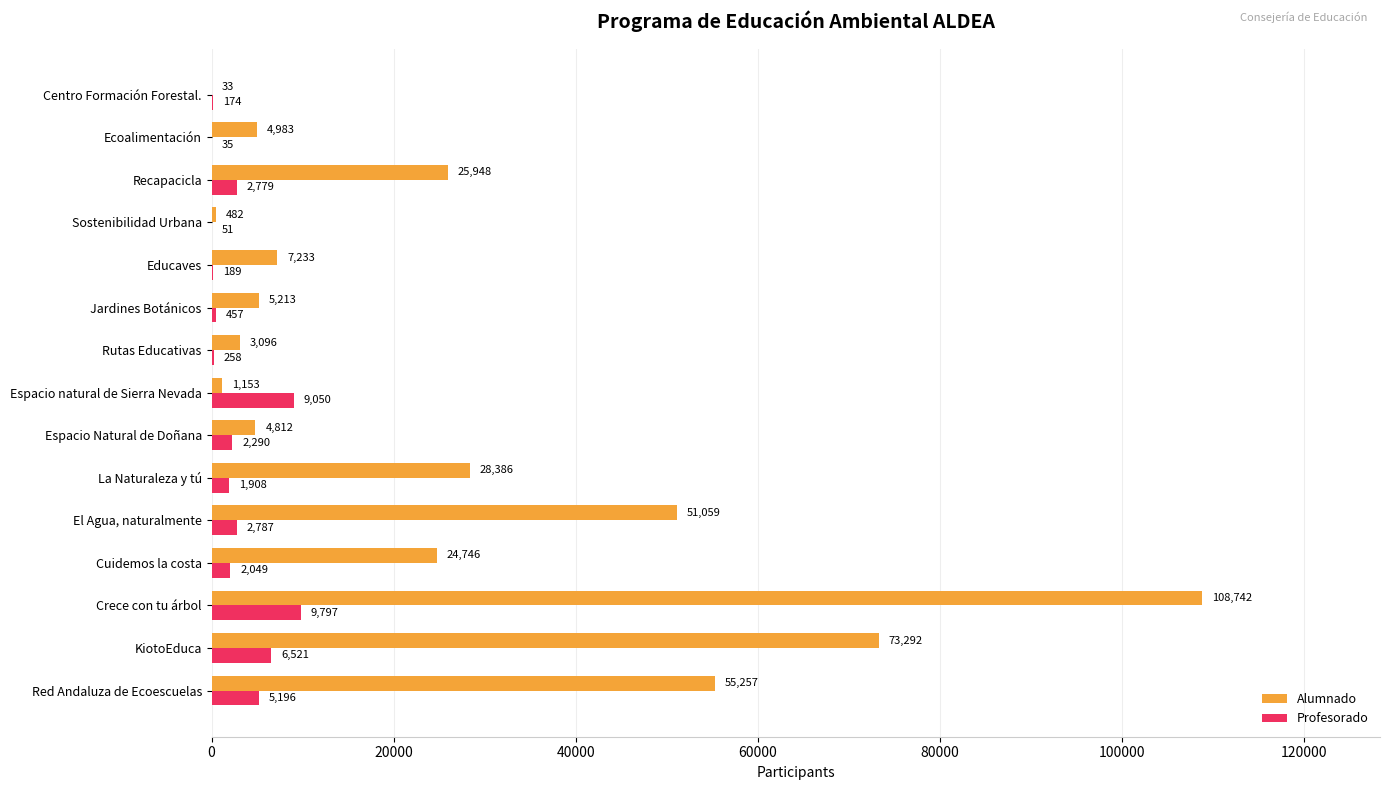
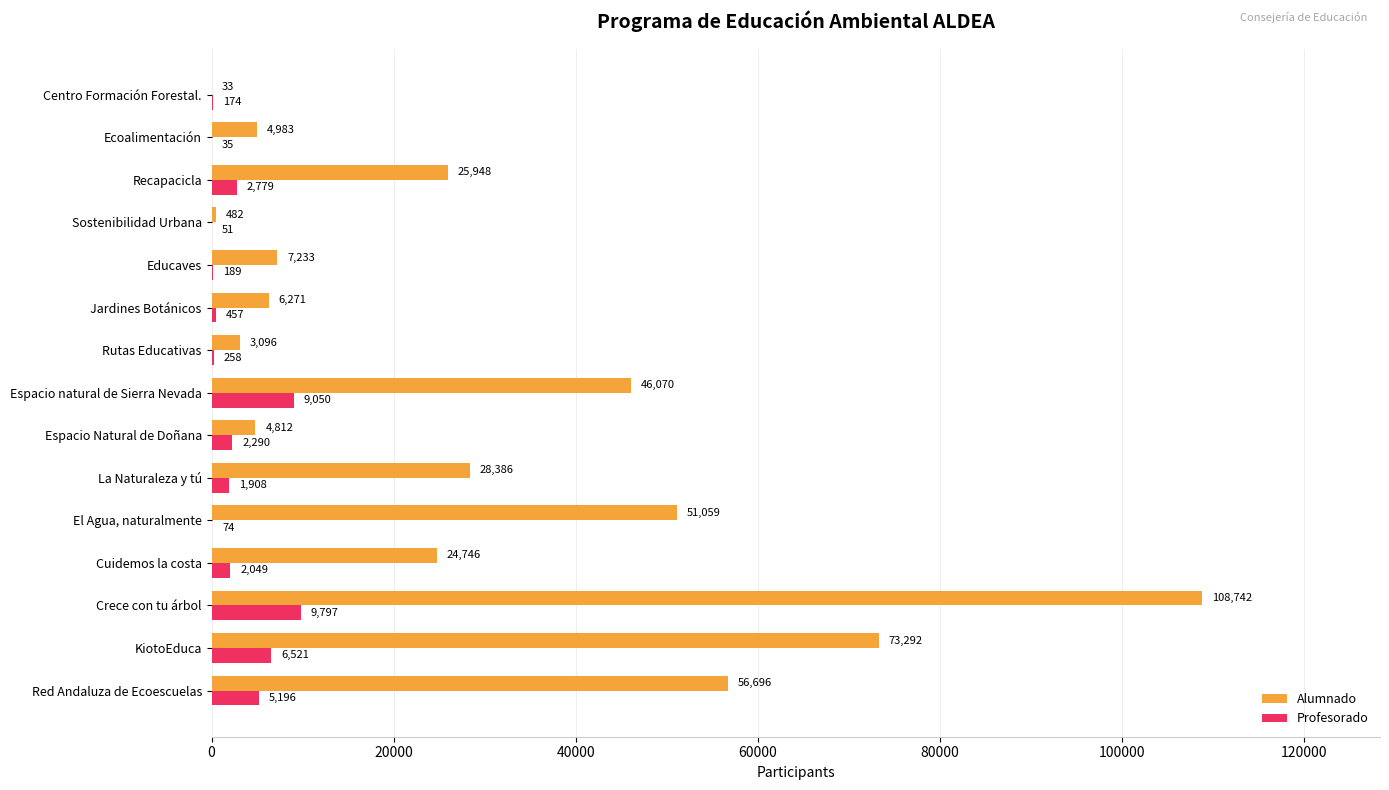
Alumnado, Jardines Botánicos: 5,213 -> 6,271
Alumnado, Espacio natural de Sierra Nevada: 1,153 -> 46,070
Profesorado, El Agua, naturalmente: 2,787 -> 74
Alumnado, Red Andaluza de Ecoescuelas: 55,257 -> 56,696
